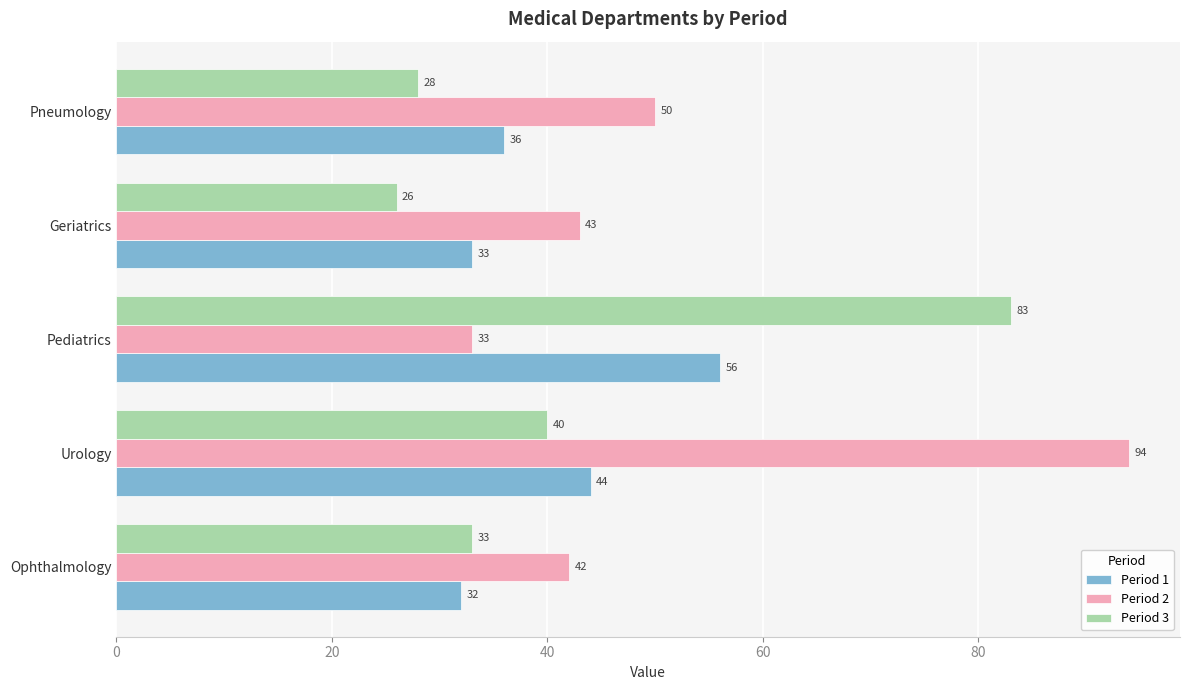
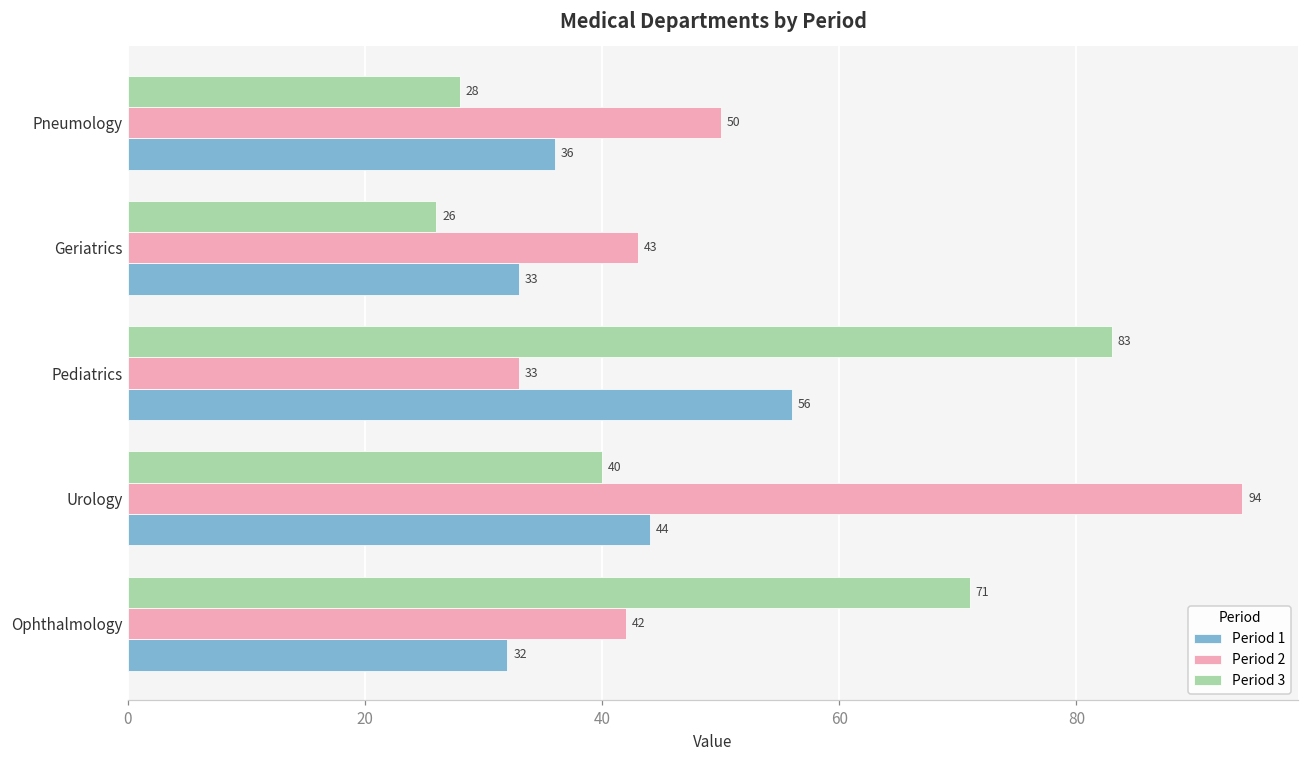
Period 3, Ophthalmology: 33 -> 71
